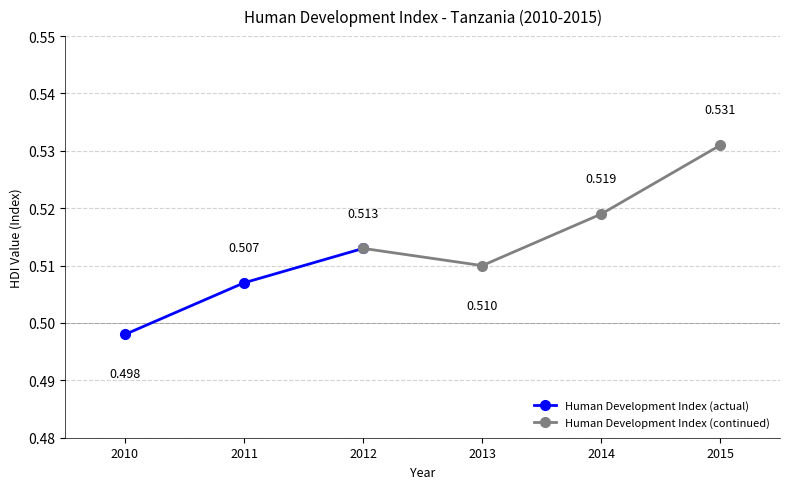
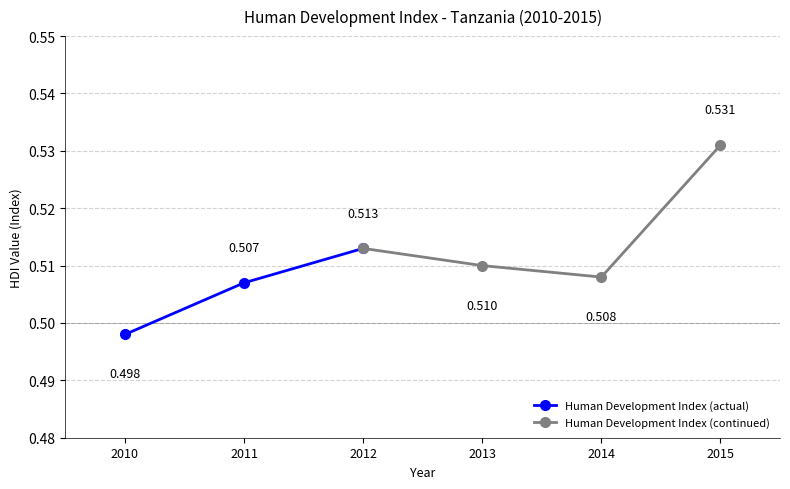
Human Development Index (continued), 2014: 0.519 -> 0.508
